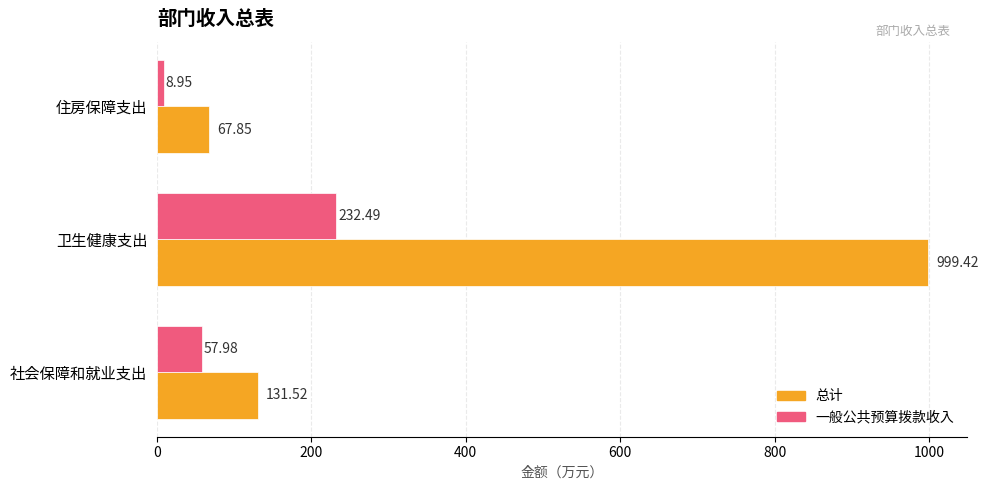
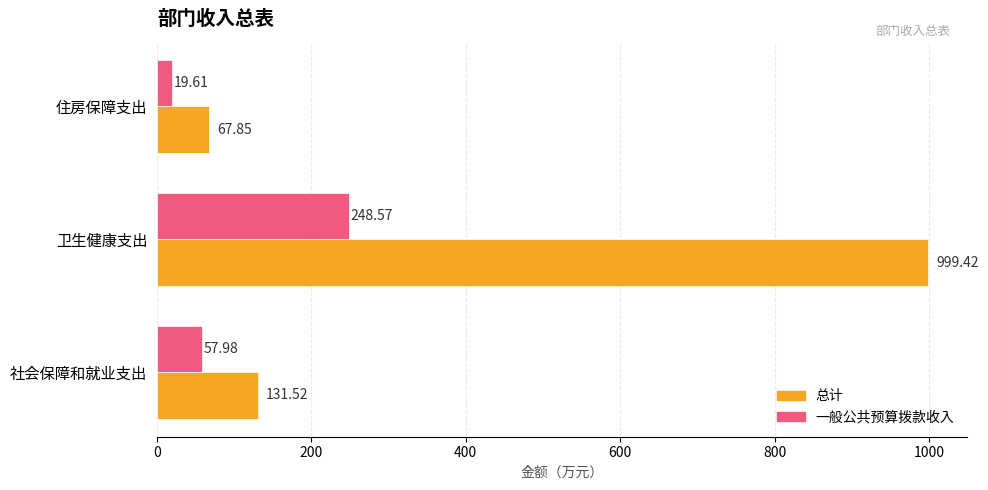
一般公共预算拨款收入, 住房保障支出: 8.95 -> 19.61
一般公共预算拨款收入, 卫生健康支出: 232.49 -> 248.57
